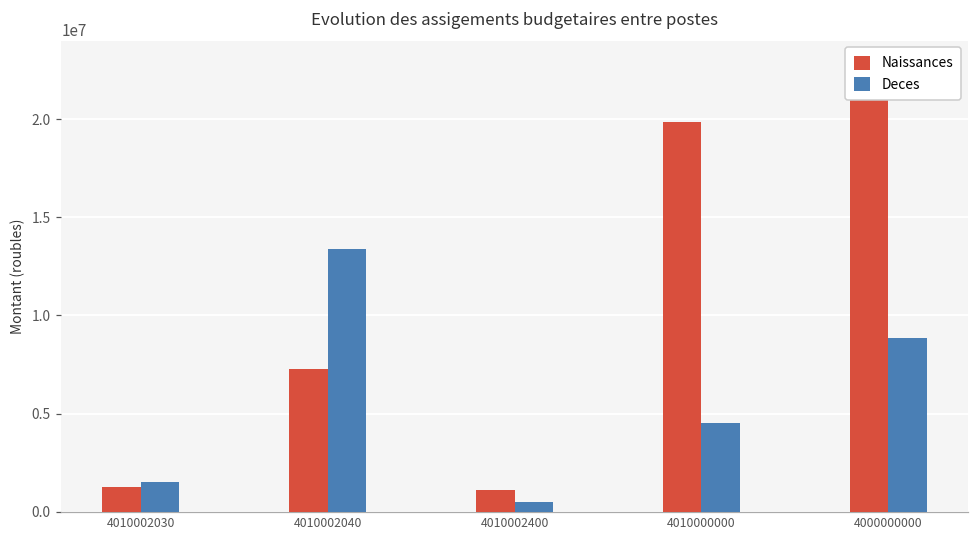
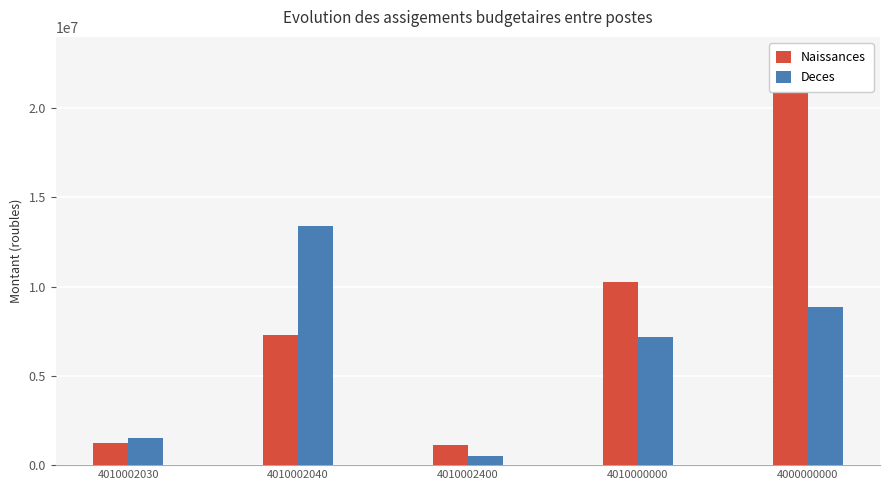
Naissances, 4010000000: 19900000 -> 10300000
Deces, 4010000000: 4500000 -> 7200000
